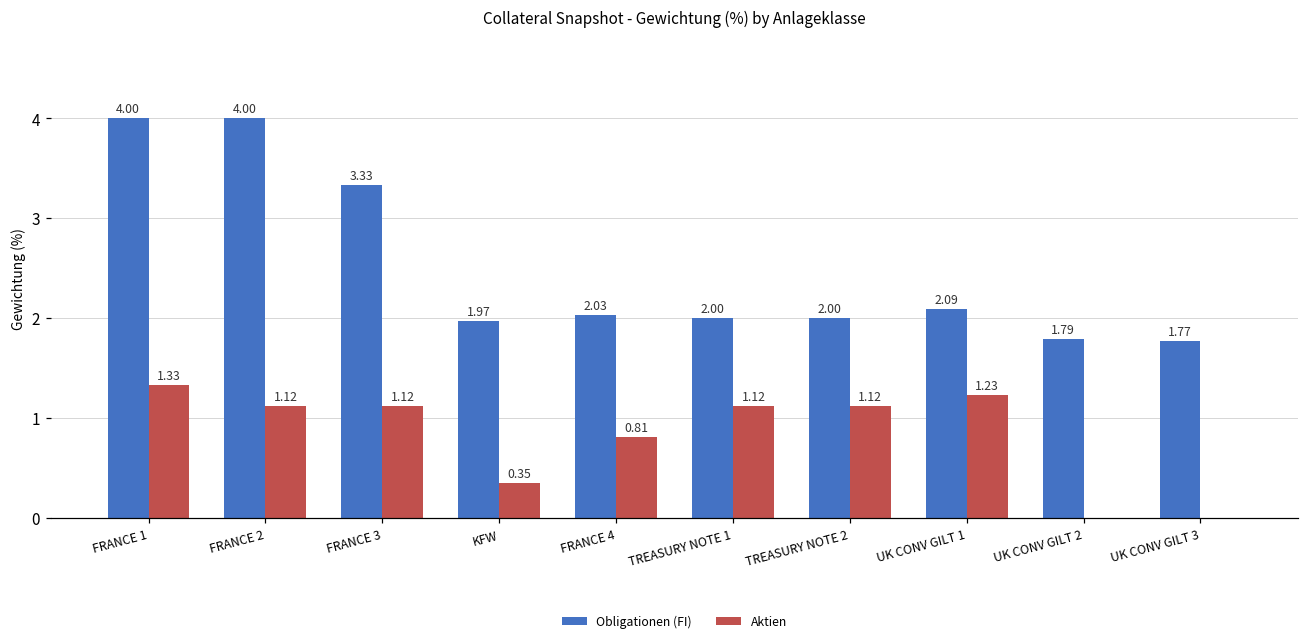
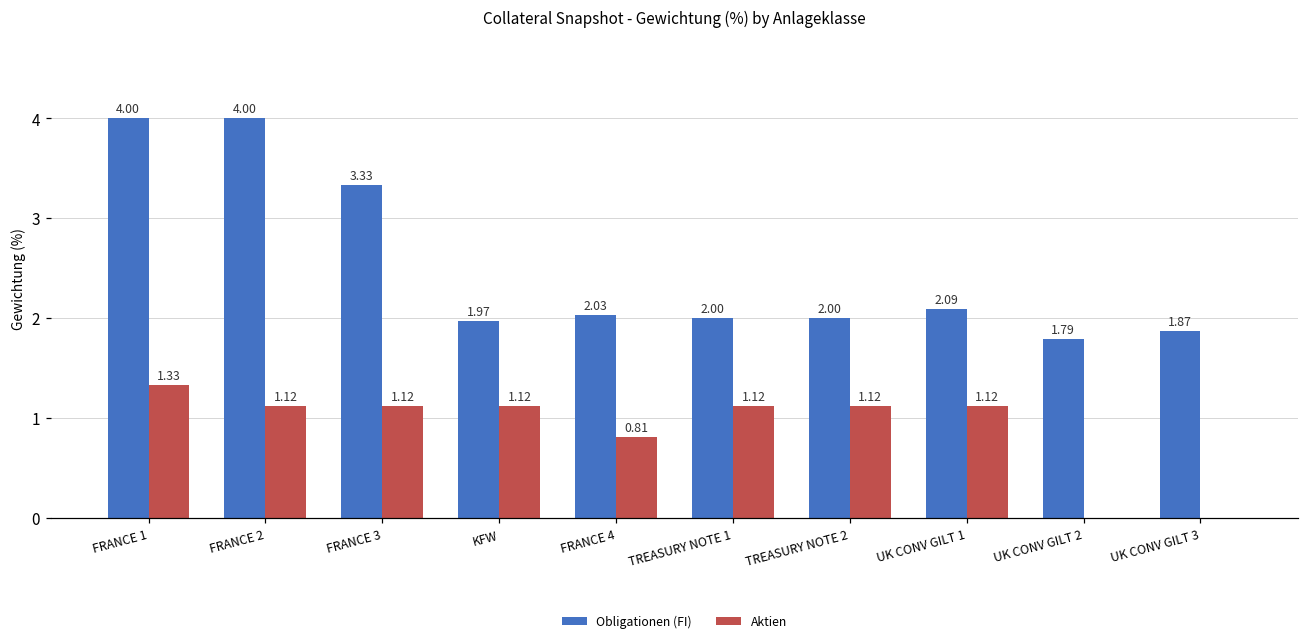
Aktien, KFW: 0.35 -> 1.12
Aktien, UK CONV GILT 1: 1.23 -> 1.12
Obligationen (FI), UK CONV GILT 3: 1.77 -> 1.87
